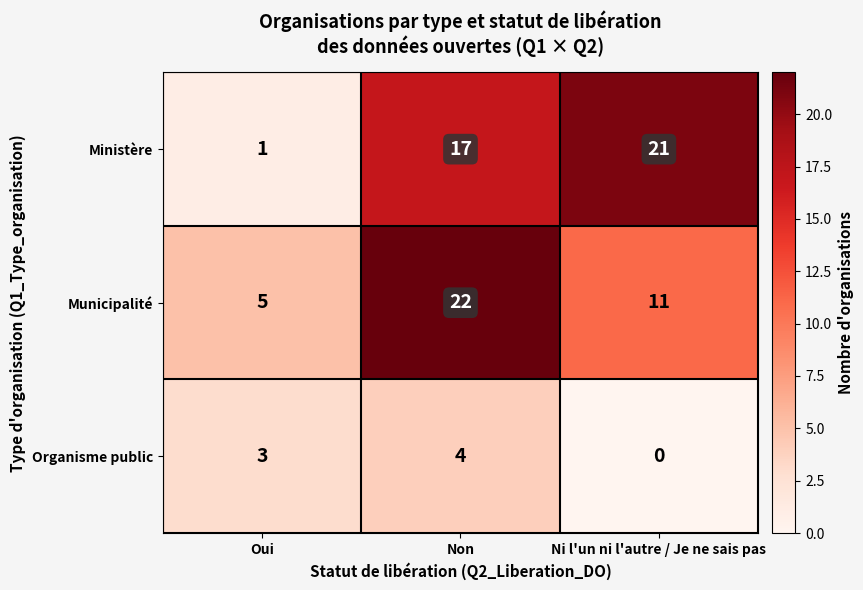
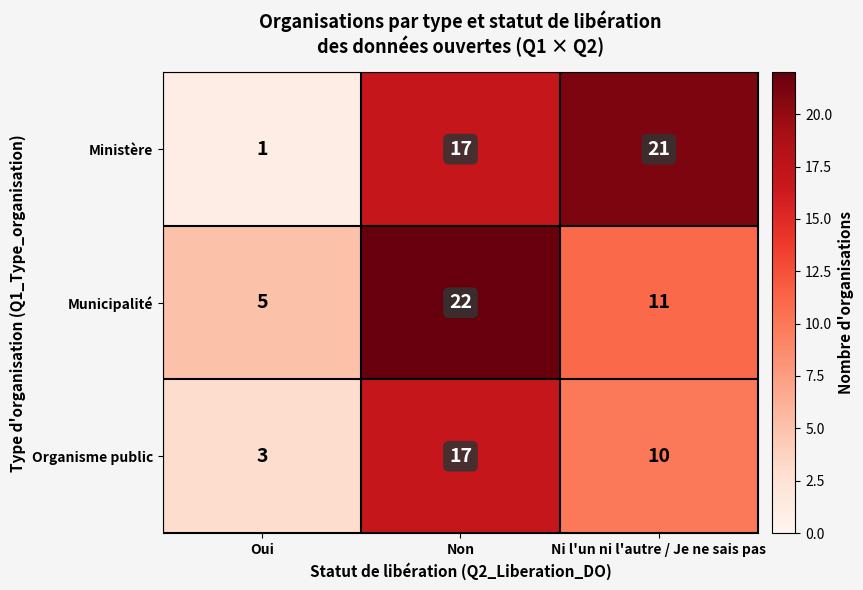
Organisme public, Non: 4 -> 17
Organisme public, Ni l'un ni l'autre / Je ne sais pas: 0 -> 10
